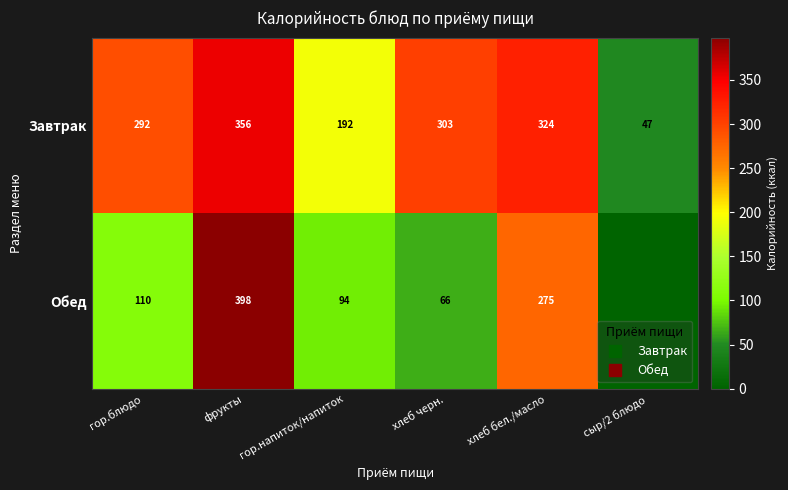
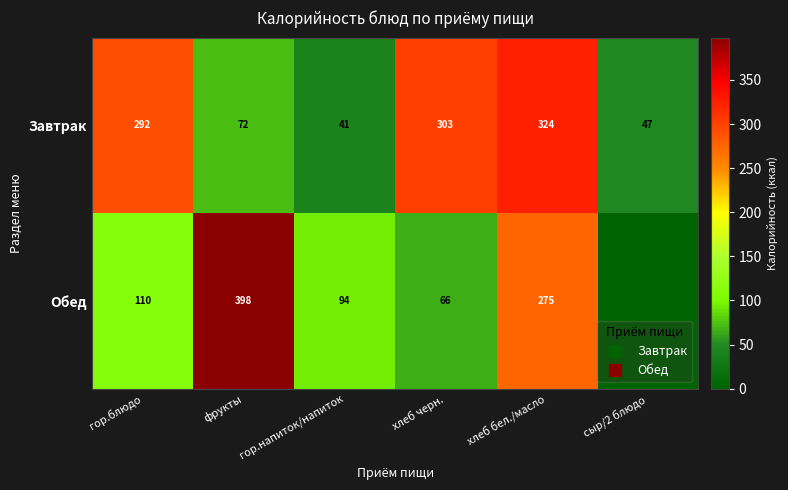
Завтрак, фрукты: 356 -> 72
Завтрак, гор.напиток/напиток: 192 -> 41
